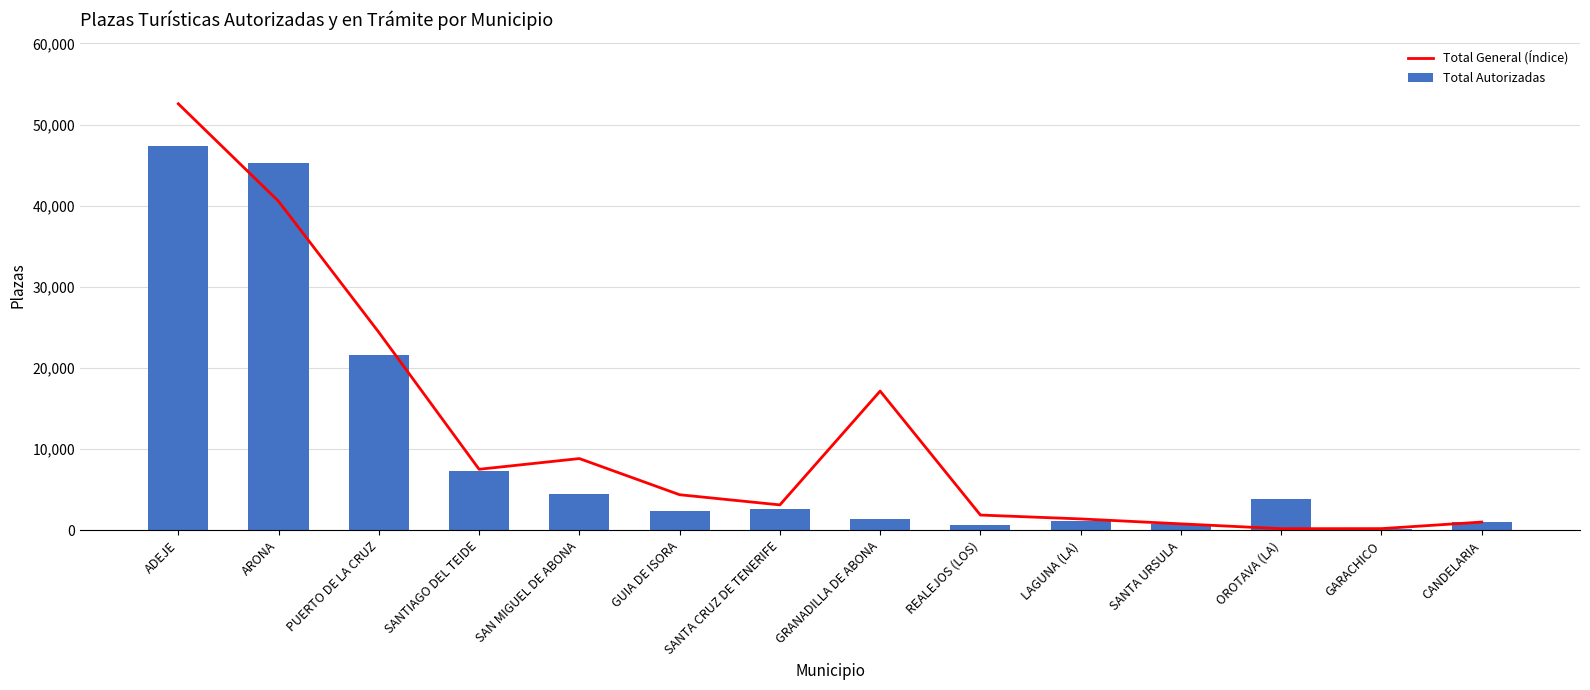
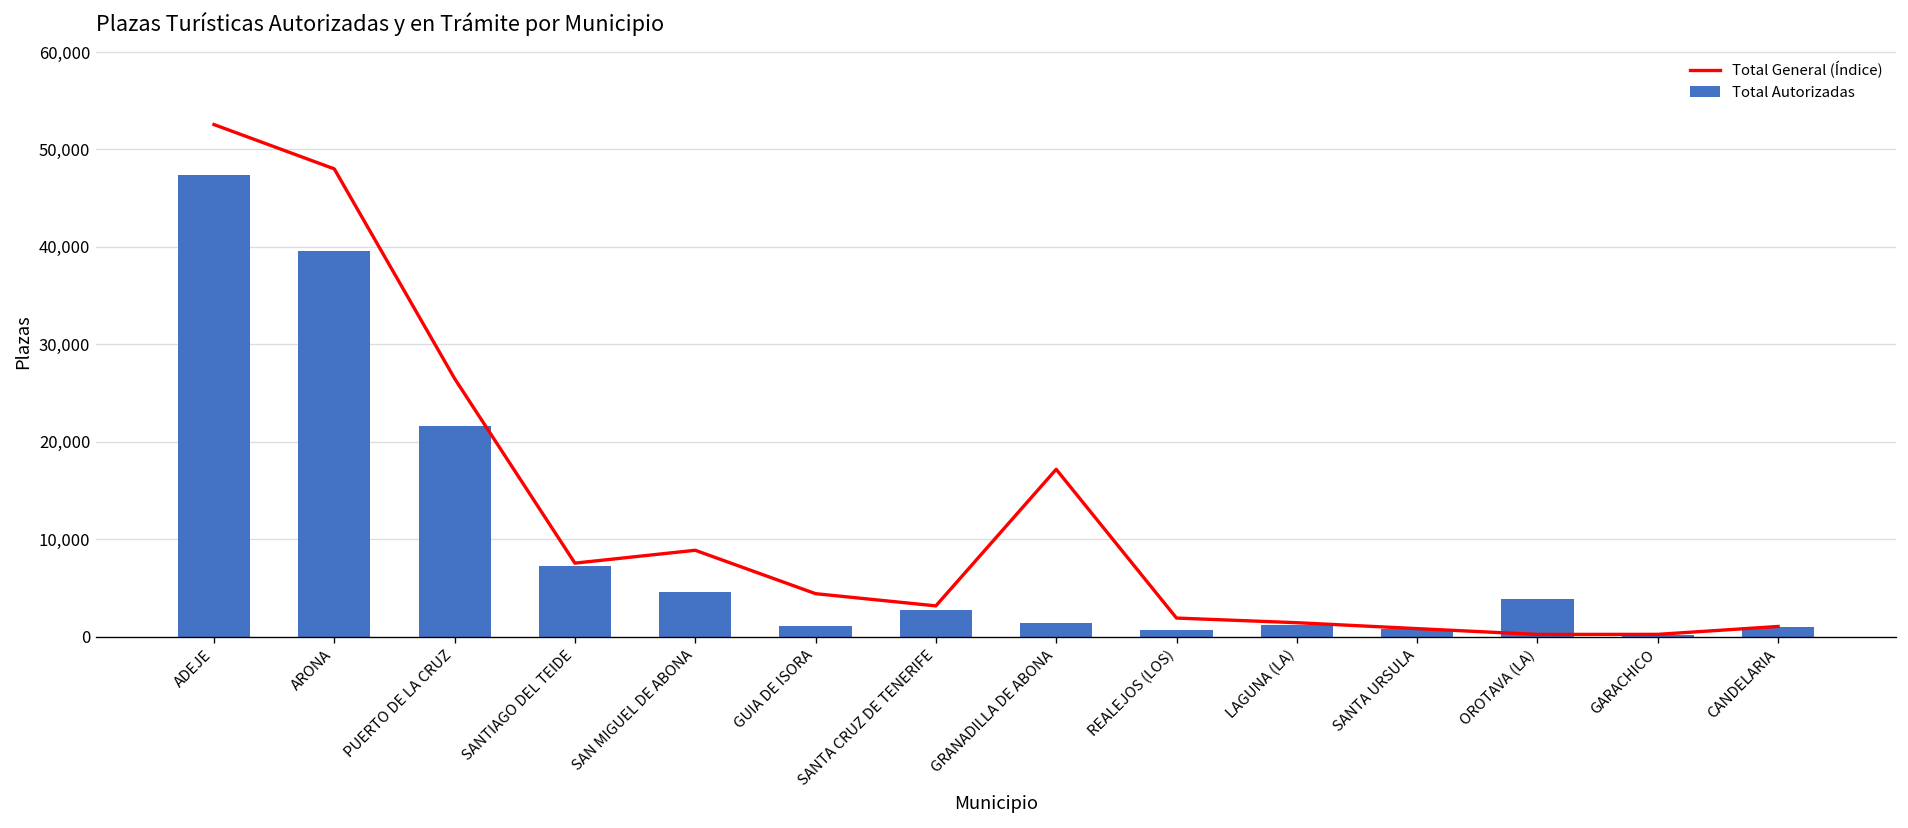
Total General (Índice), ARONA: 41,000 -> 48,000
Total Autorizadas, ARONA: 45,000 -> 40,000
Total General (Índice), PUERTO DE LA CRUZ: 24,000 -> 26,000
Total Autorizadas, GUIA DE ISORA: 2,000 -> 1,000
